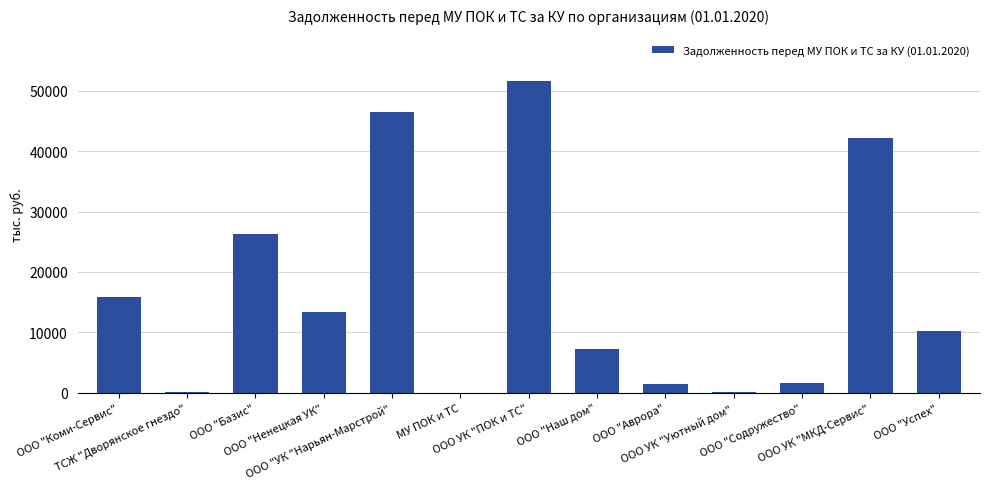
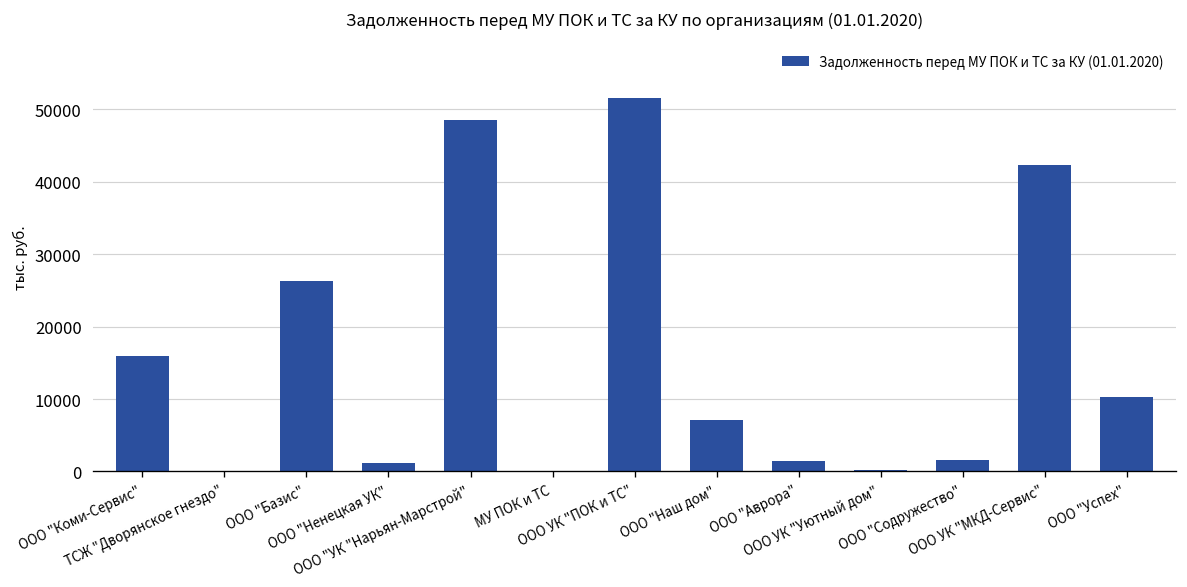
ООО "Ненецкая УК": 13000 -> 1000
ООО "УК "Нарьян-Марстрой": 47000 -> 48000
